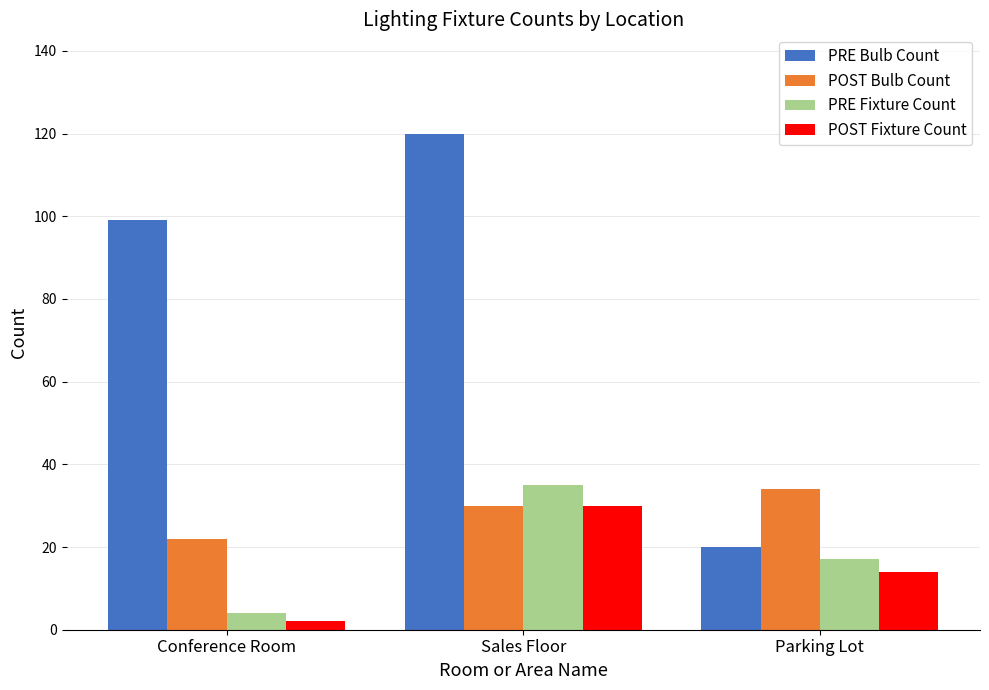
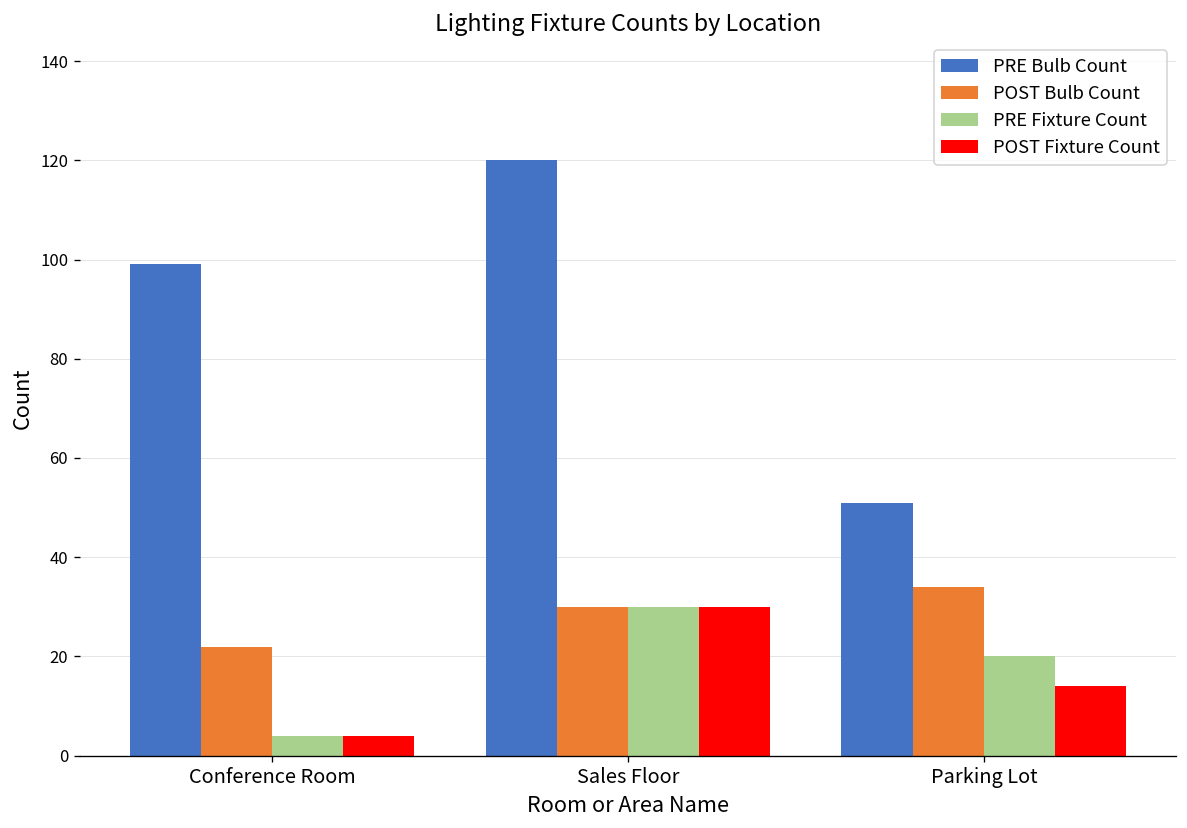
POST Fixture Count, Conference Room: 2 -> 4
PRE Fixture Count, Sales Floor: 35 -> 30
PRE Bulb Count, Parking Lot: 20 -> 51
PRE Fixture Count, Parking Lot: 17 -> 20
